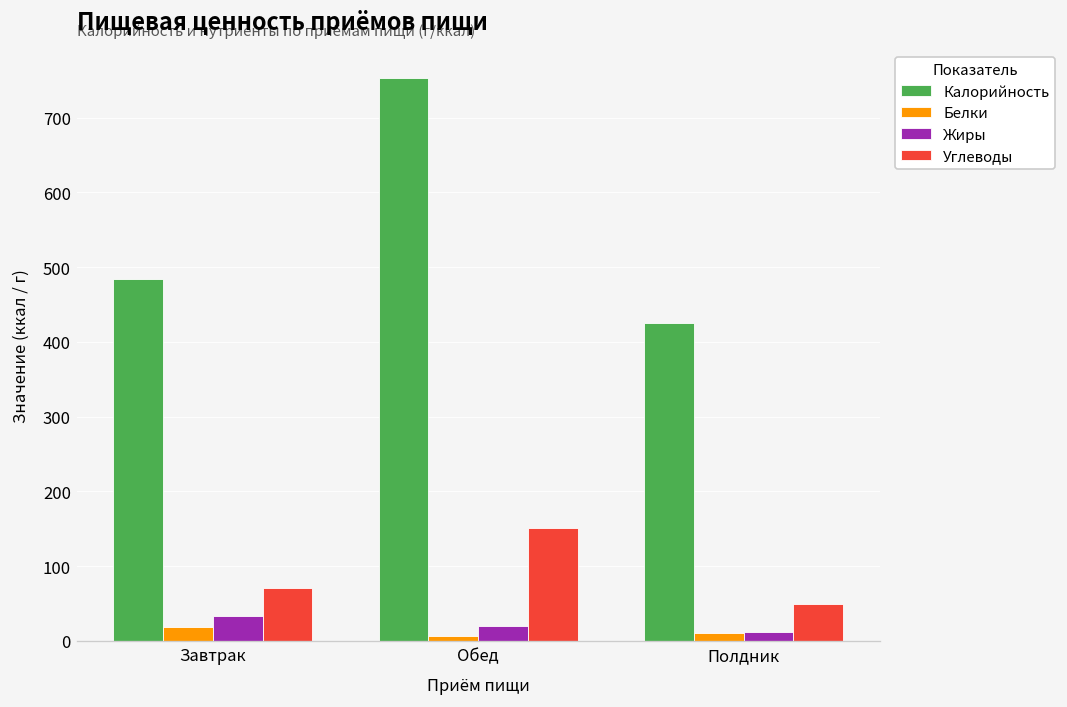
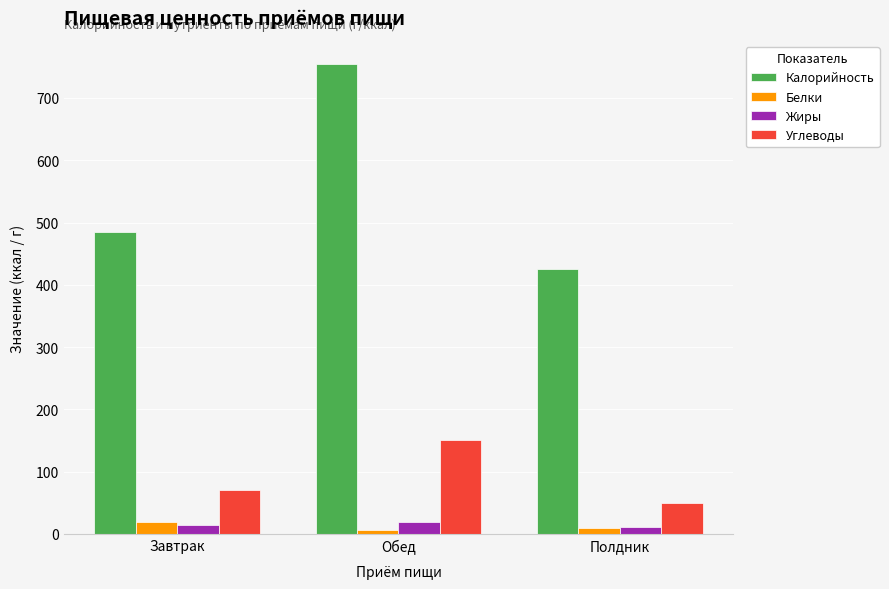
Жиры, Завтрак: 30 -> 10
